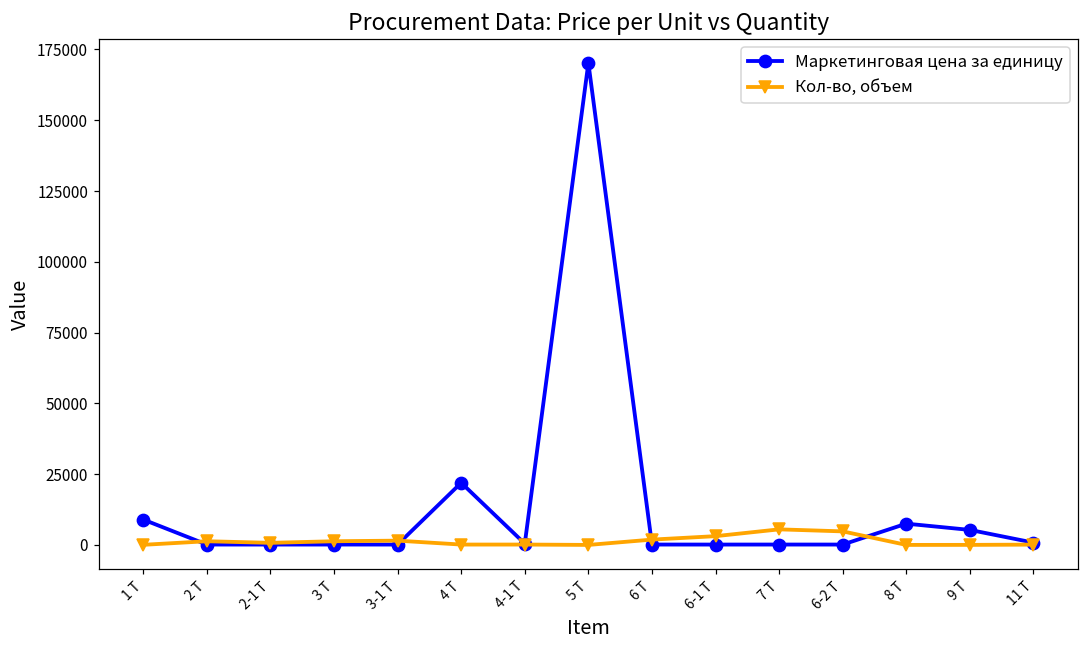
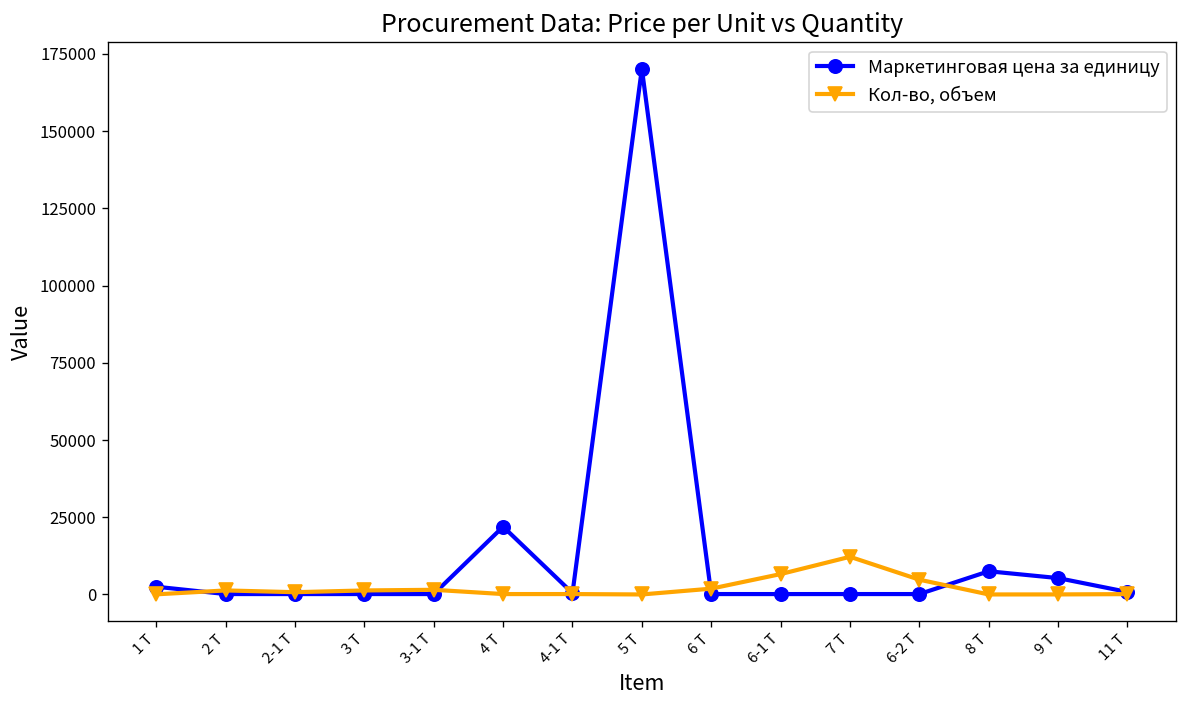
Маркетинговая цена за единицу, 1 Т: 9000 -> 3000
Кол-во, объем, 6-1 Т: 3000 -> 7000
Кол-во, объем, 7 Т: 6000 -> 12000
